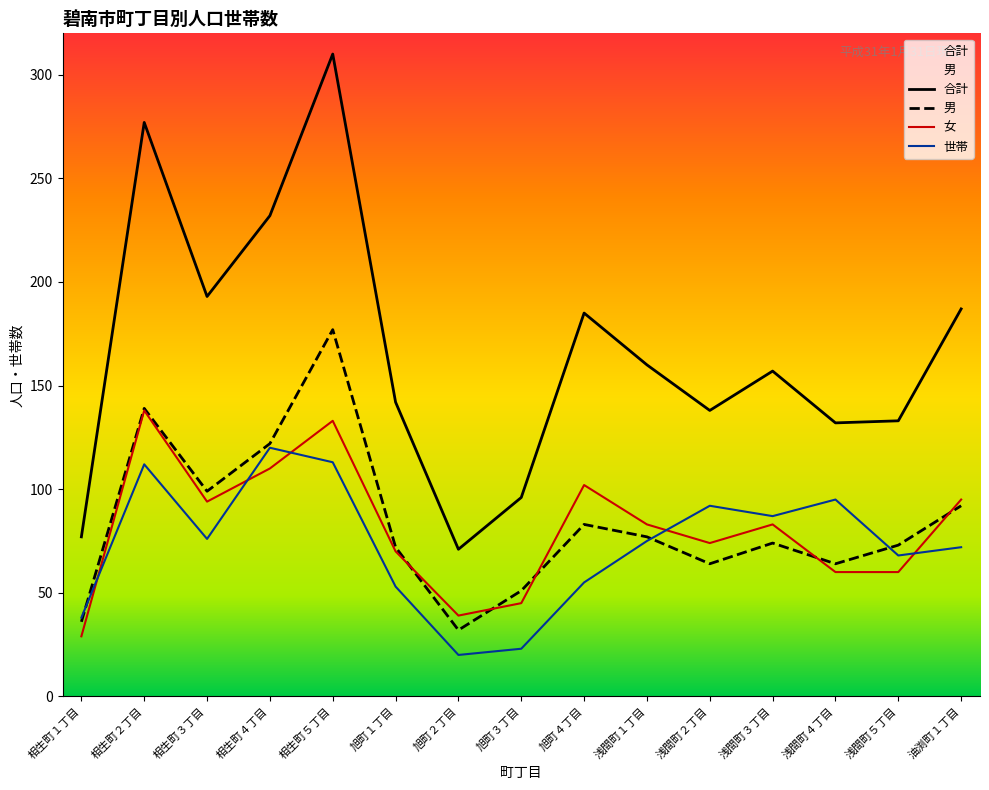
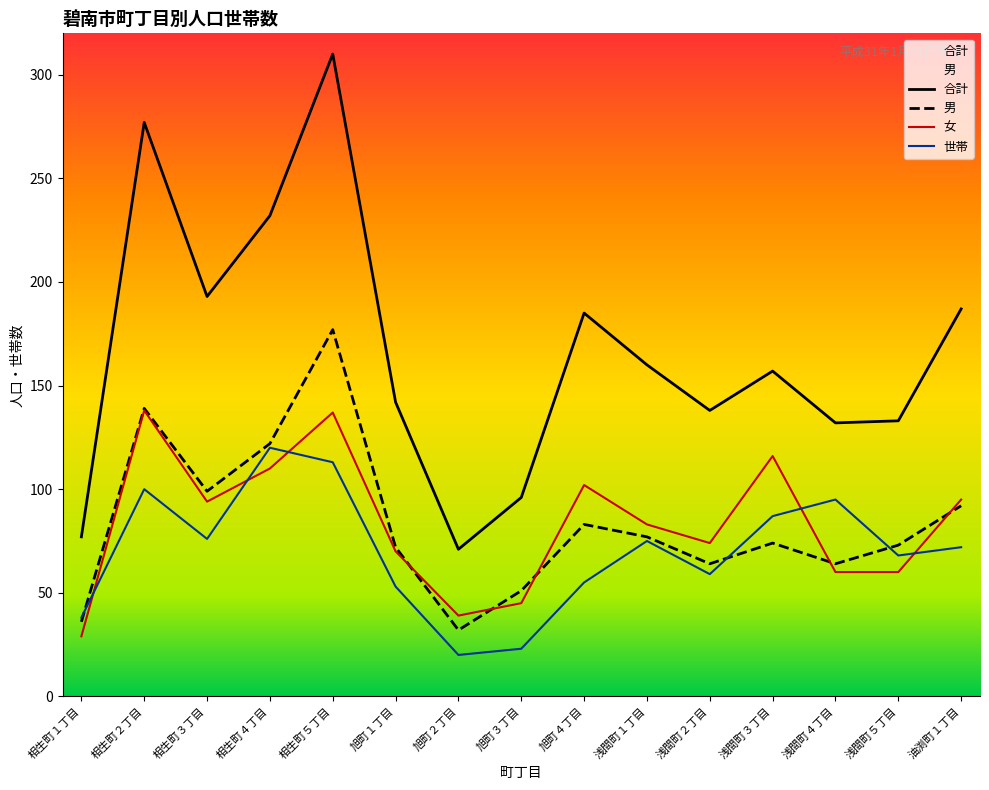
世帯, 相生町２丁目: 112 -> 100
女, 相生町５丁目: 133 -> 137
世帯, 浅間町２丁目: 92 -> 59
女, 浅間町３丁目: 83 -> 116
